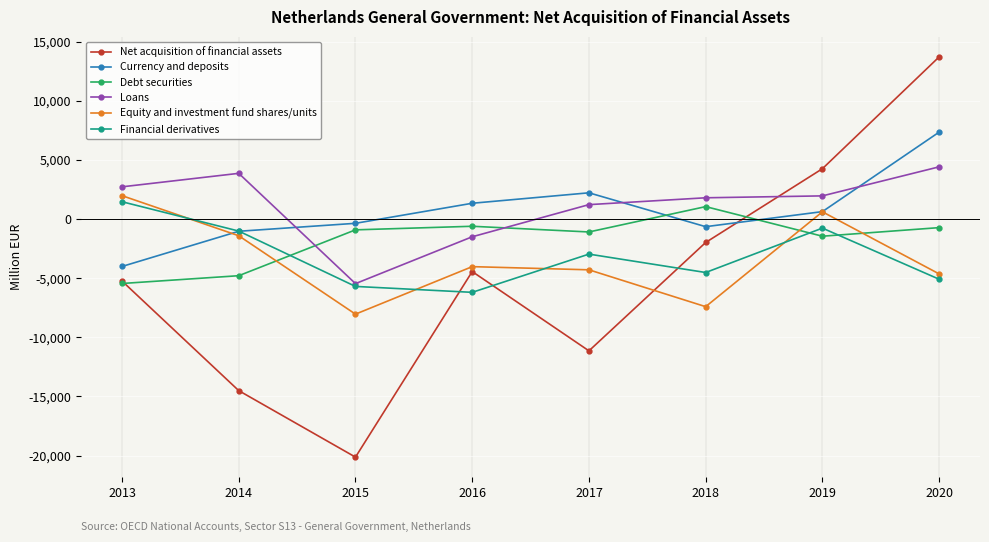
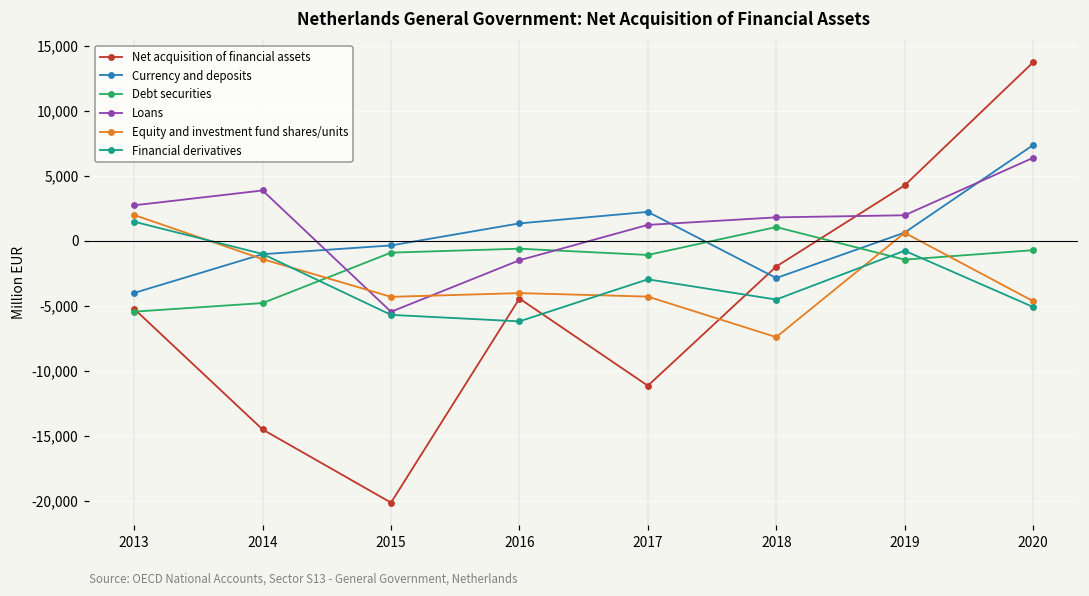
Equity and investment fund shares/units, 2015: -8,000 -> -4,300
Currency and deposits, 2018: -600 -> -2,900
Loans, 2020: 4,400 -> 6,400
